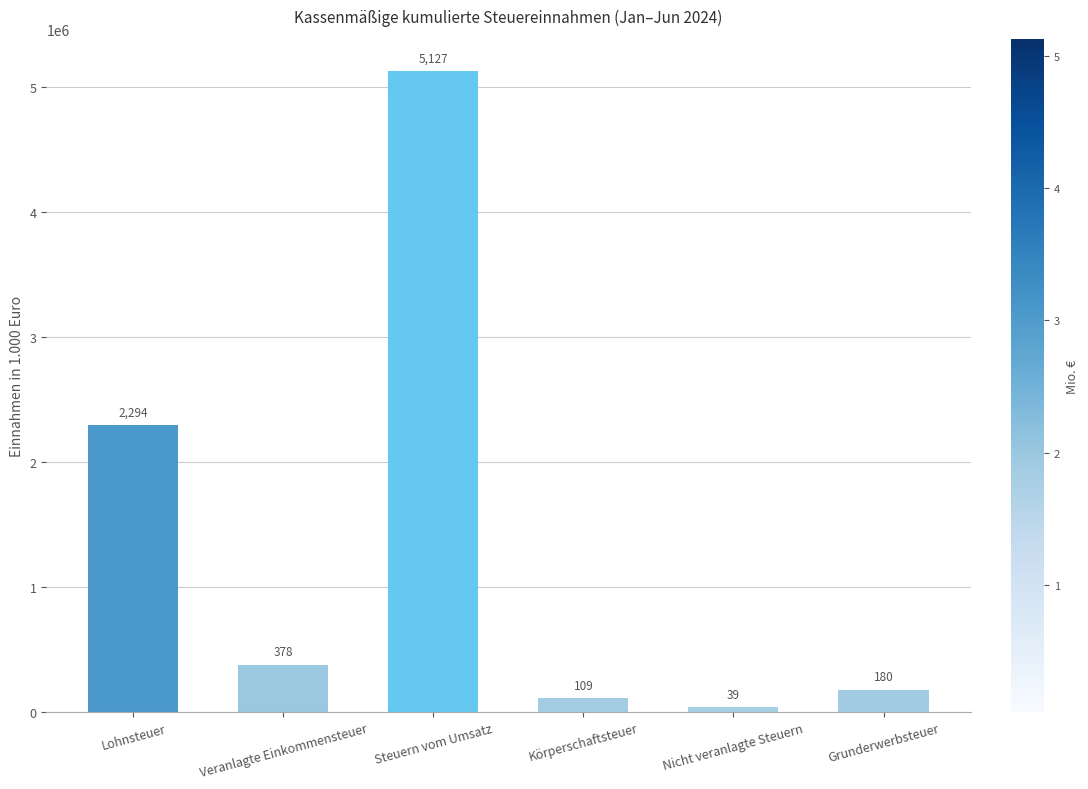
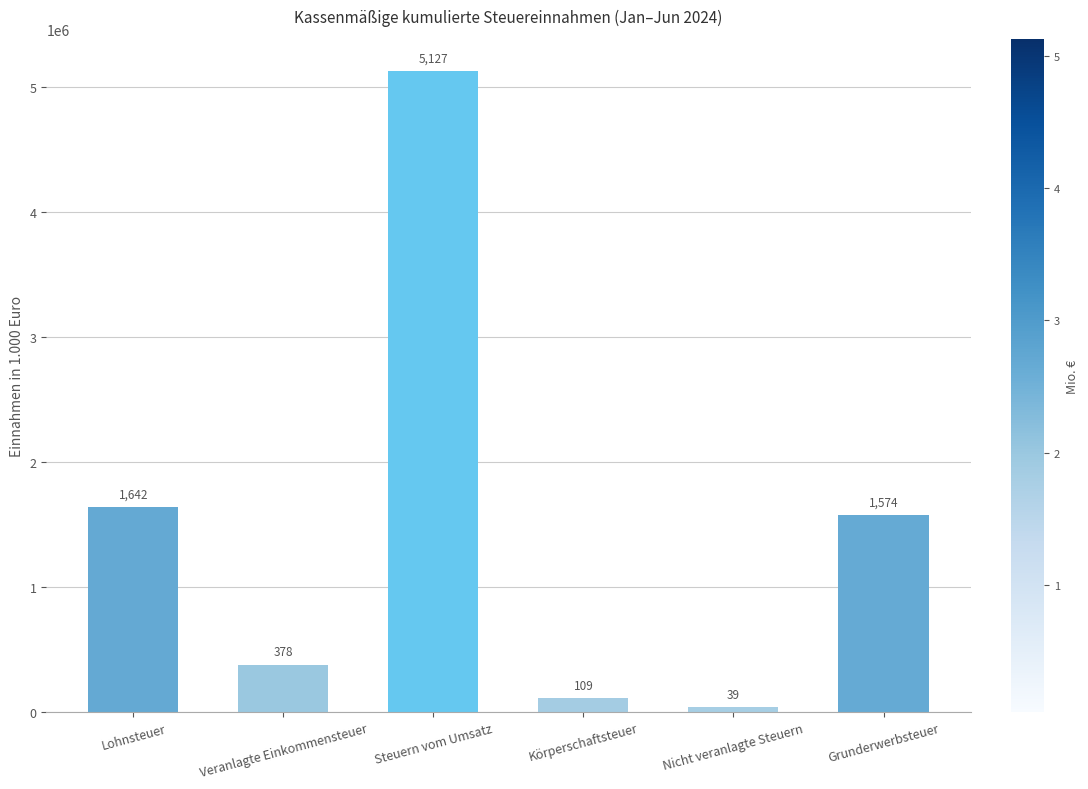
Lohnsteuer: 2,294 -> 1,642
Grunderwerbsteuer: 180 -> 1,574
